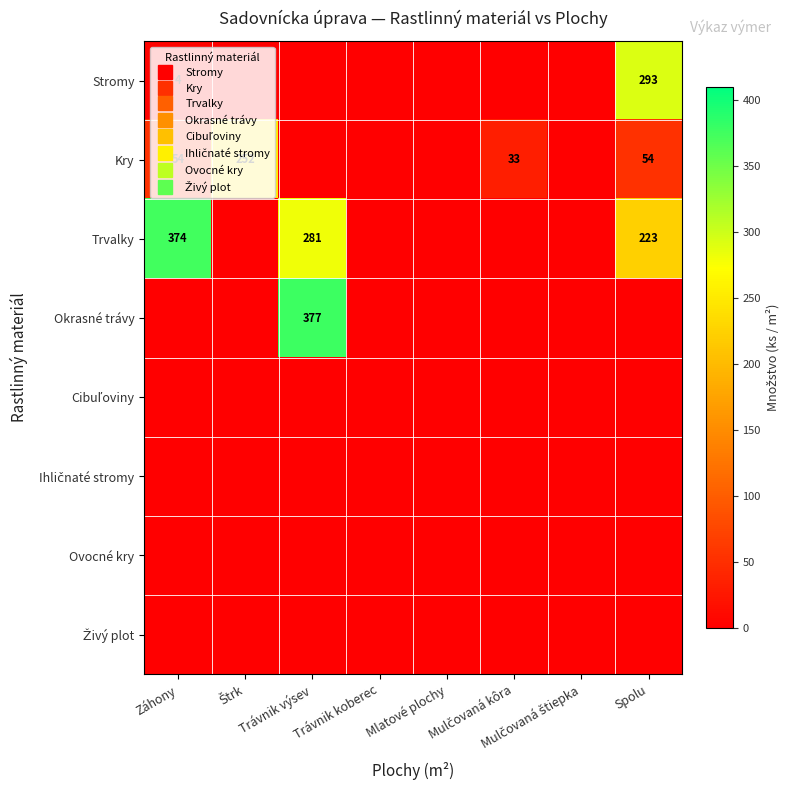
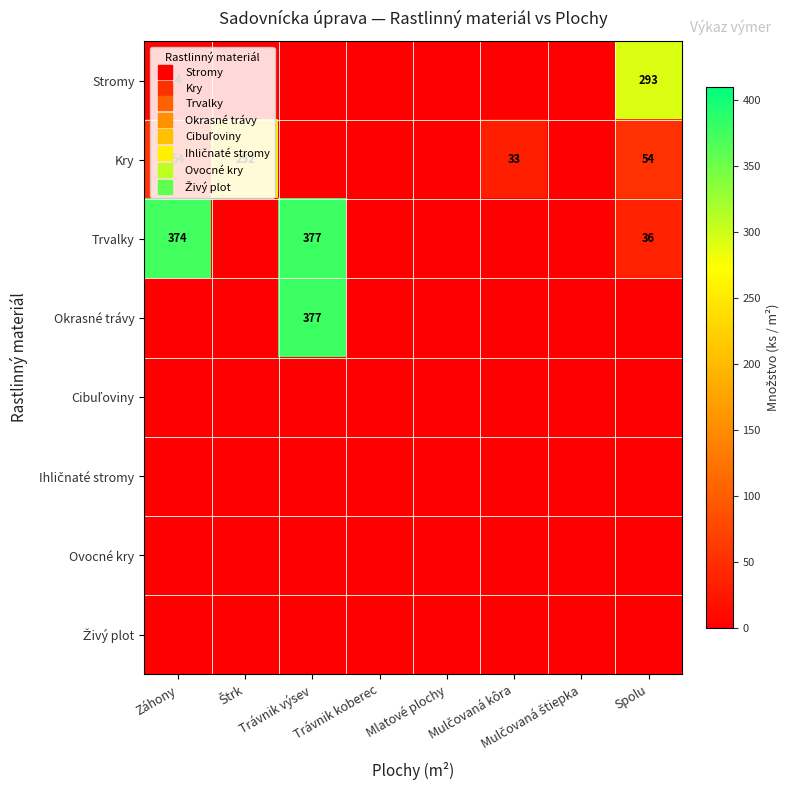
Trvalky, Trávnik výsev: 281 -> 377
Trvalky, Spolu: 223 -> 36
